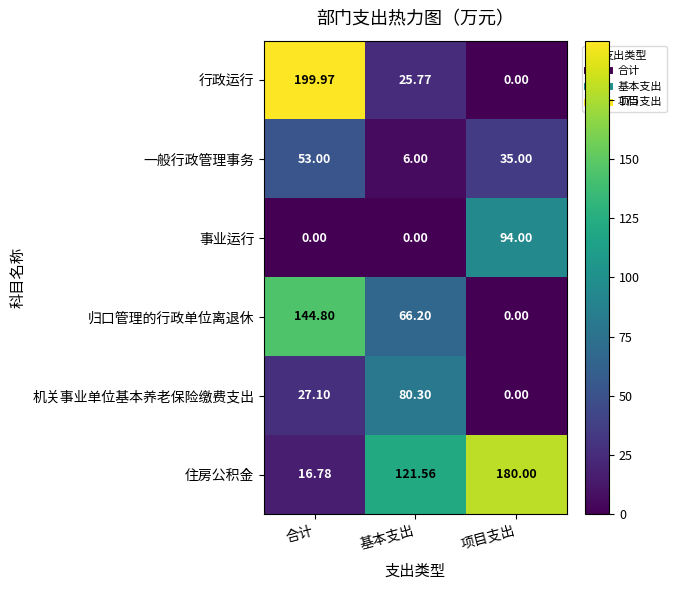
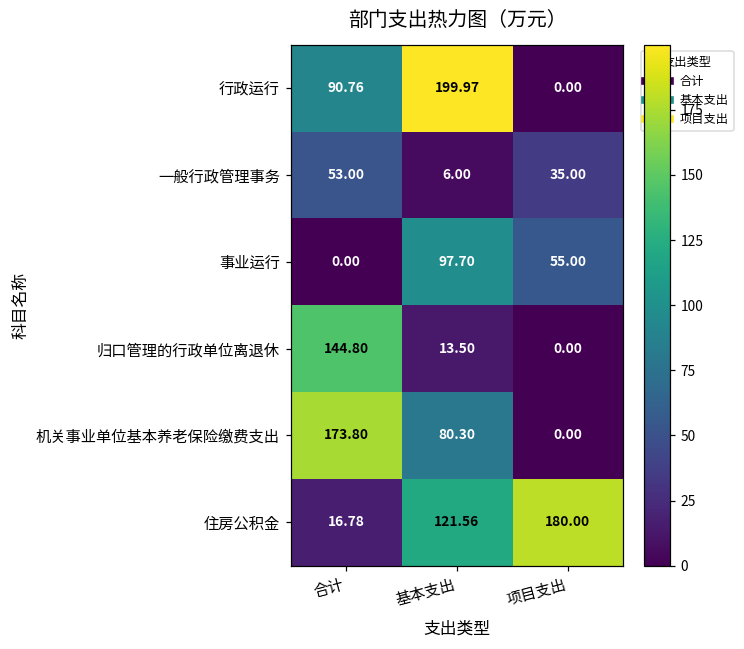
行政运行, 合计: 199.97 -> 90.76
行政运行, 基本支出: 25.77 -> 199.97
事业运行, 基本支出: 0.00 -> 97.70
事业运行, 项目支出: 94.00 -> 55.00
归口管理的行政单位离退休, 基本支出: 66.20 -> 13.50
机关事业单位基本养老保险缴费支出, 合计: 27.10 -> 173.80
